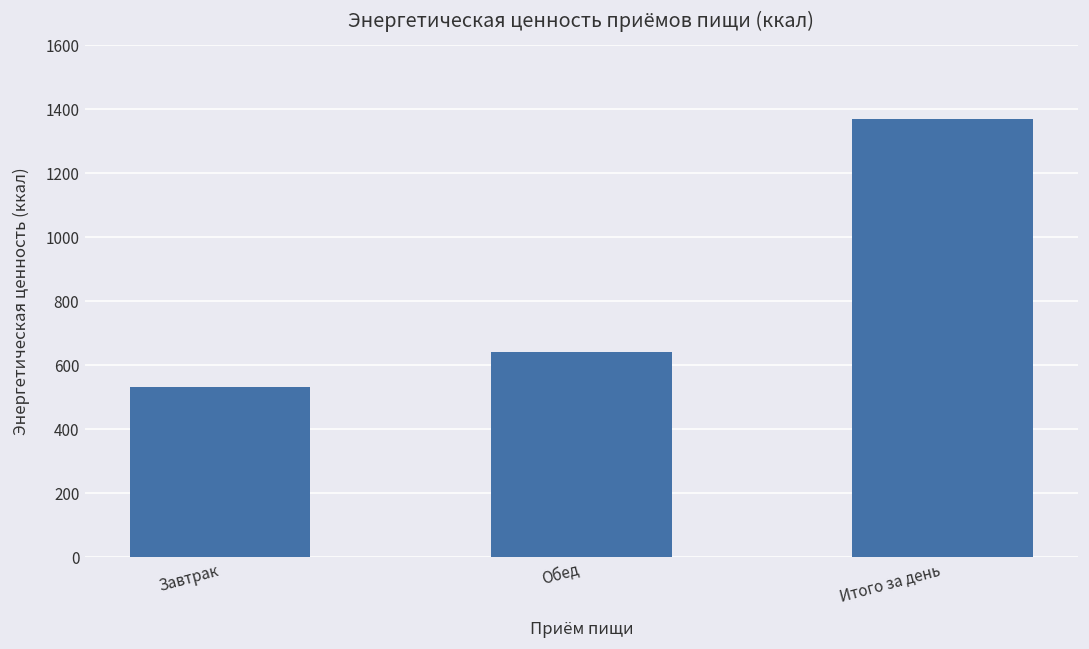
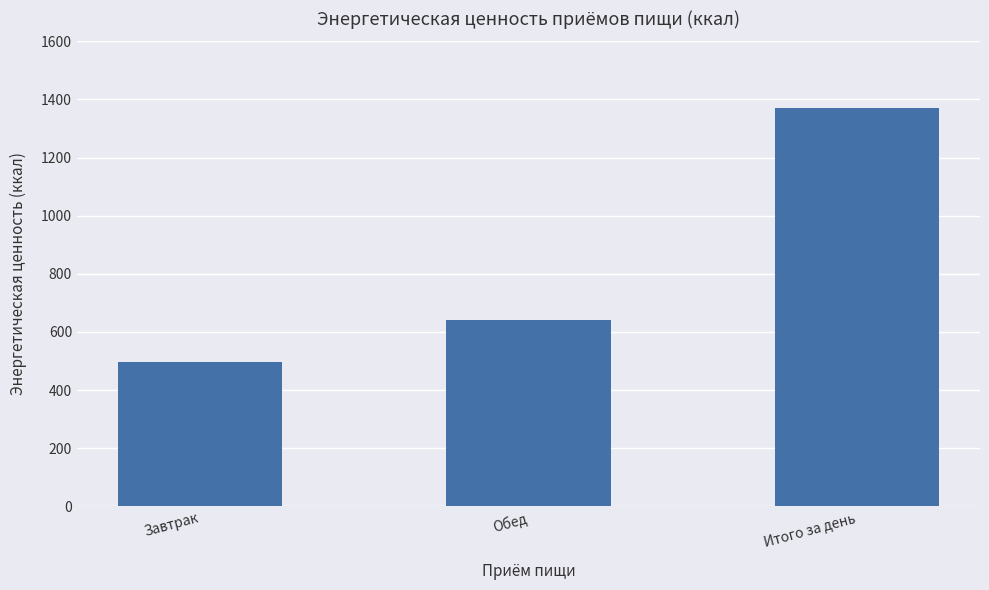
Завтрак: 530 -> 500
